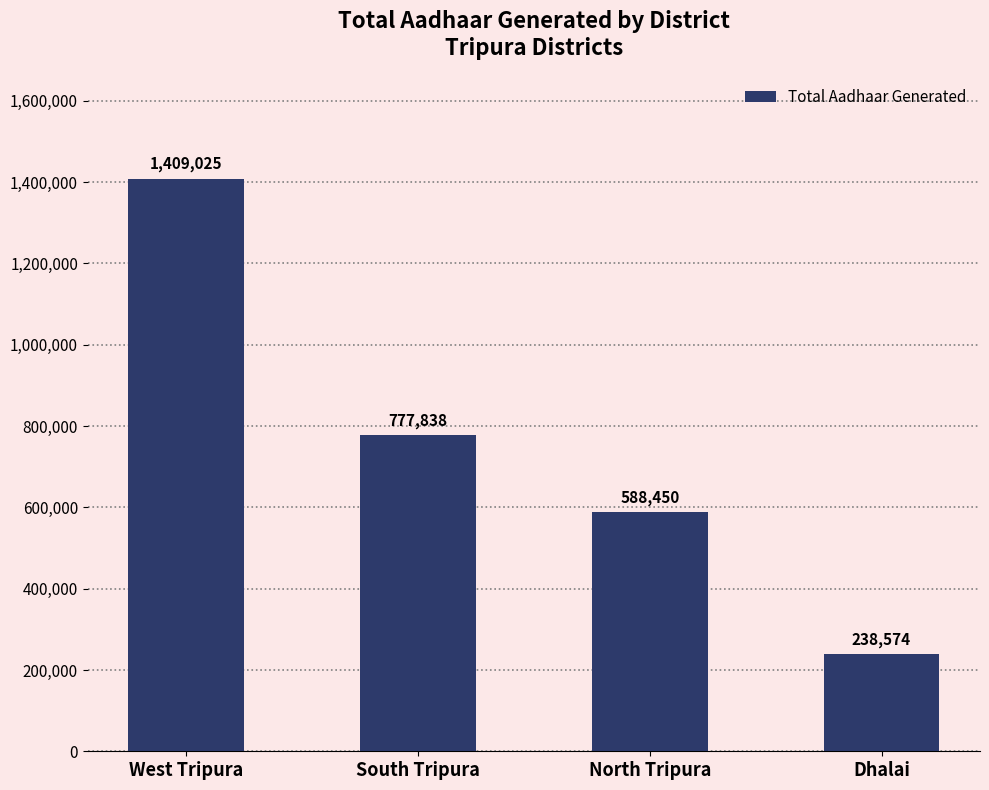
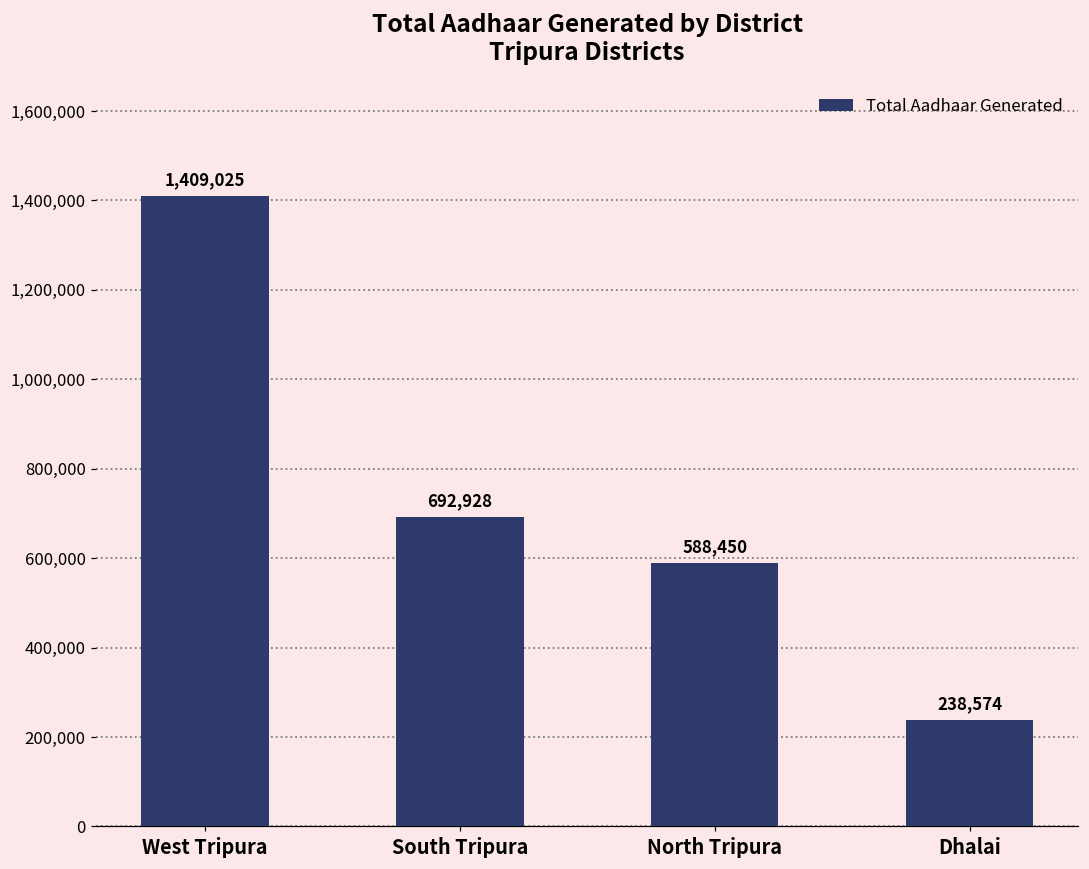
South Tripura: 777,838 -> 692,928
